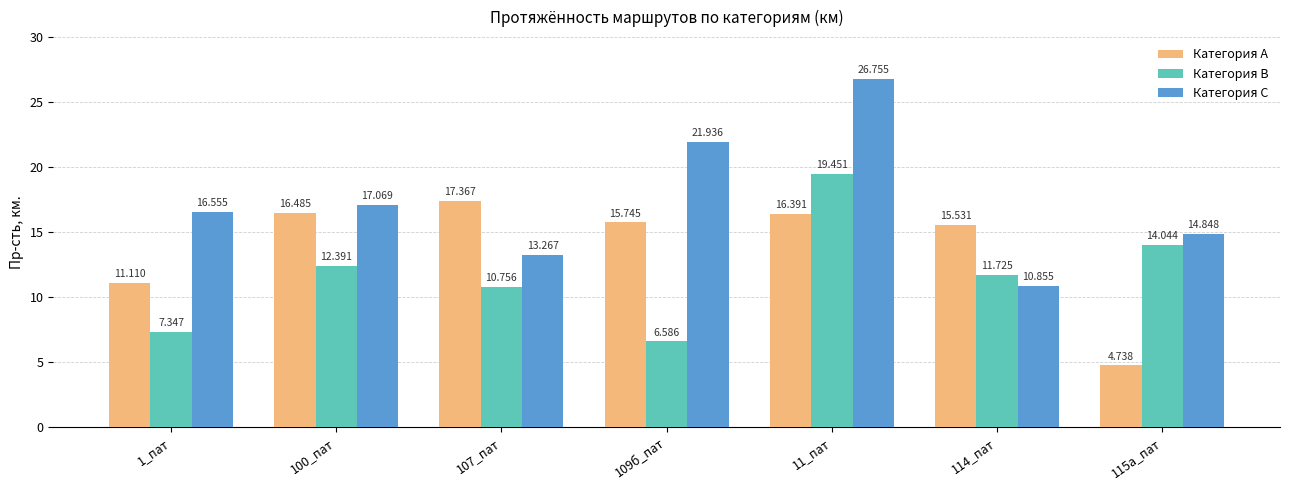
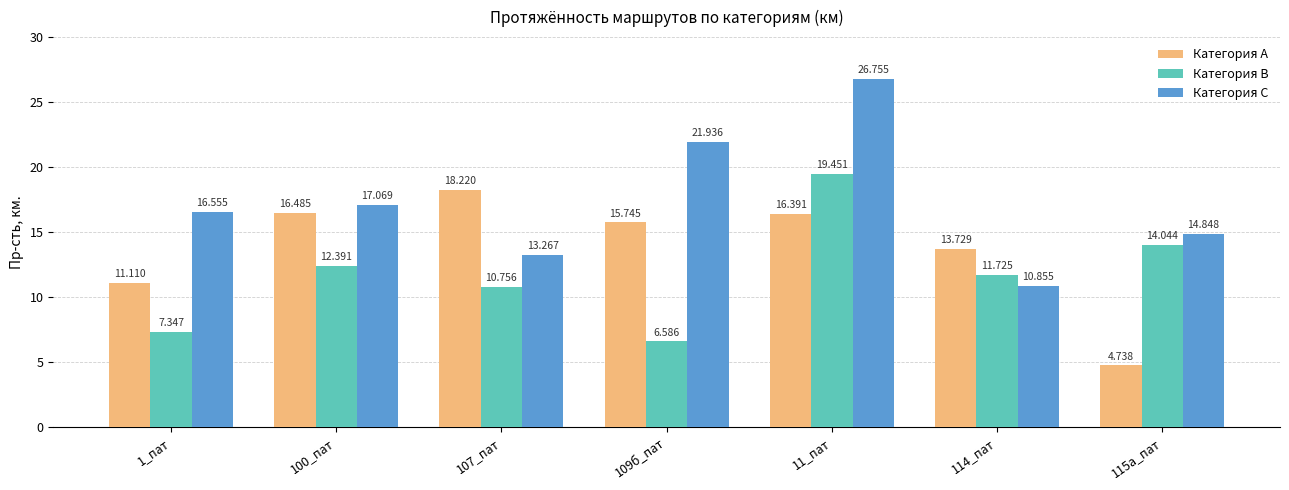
Категория A, 107_пат: 17.367 -> 18.220
Категория A, 114_пат: 15.531 -> 13.729
